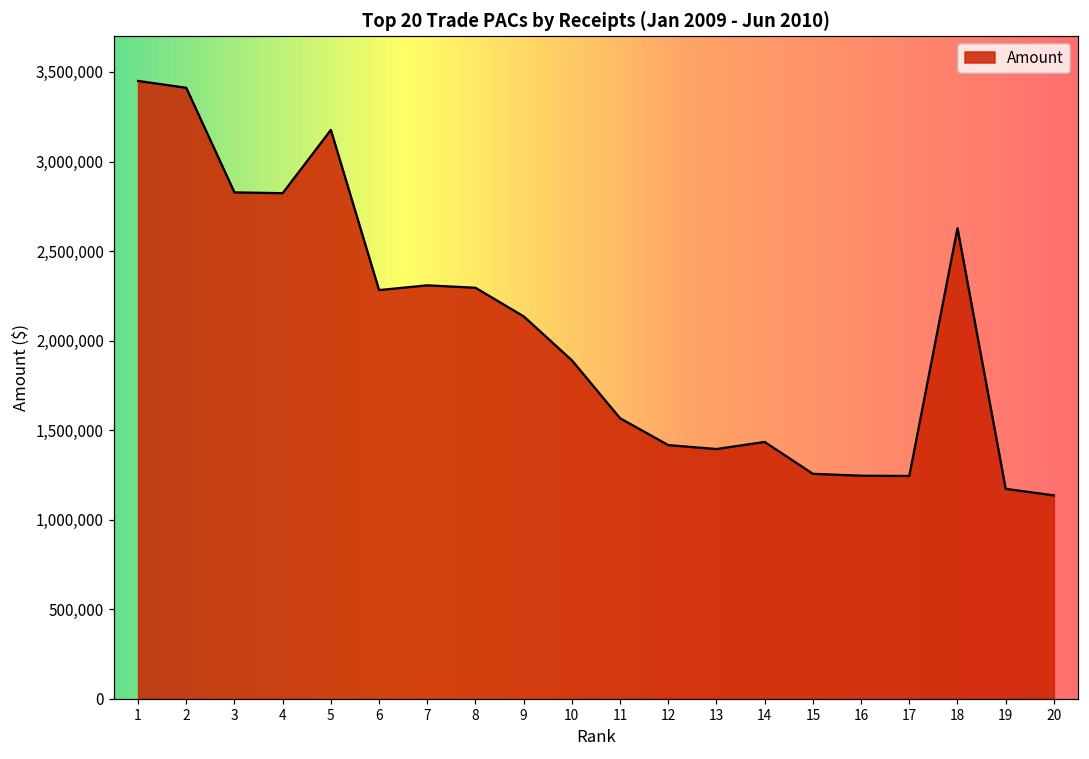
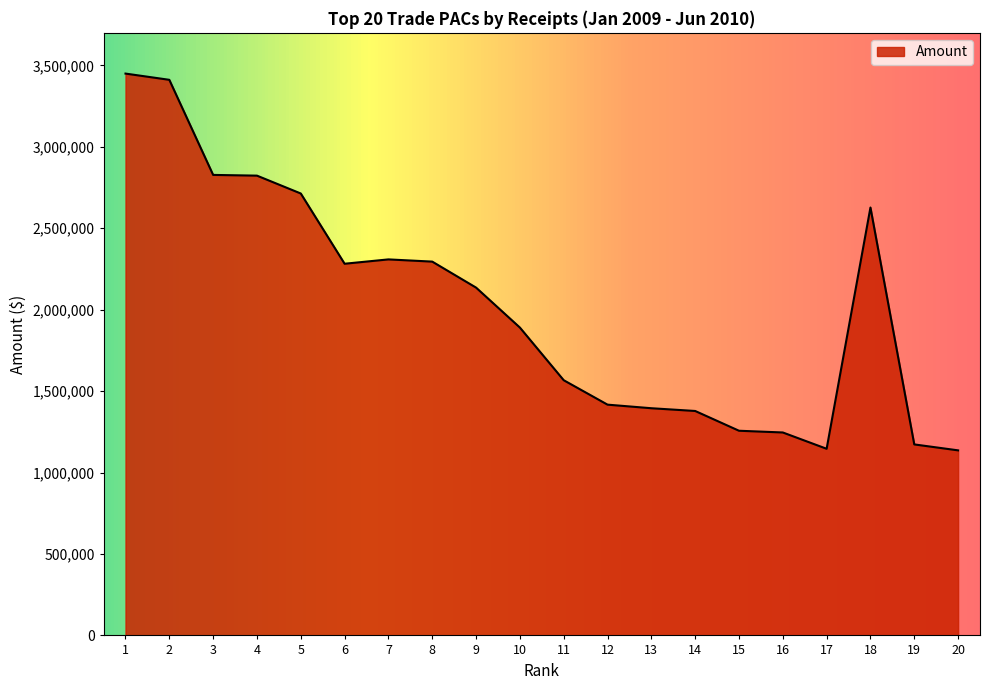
5: 3,180,000 -> 2,710,000
14: 1,430,000 -> 1,380,000
17: 1,240,000 -> 1,150,000
